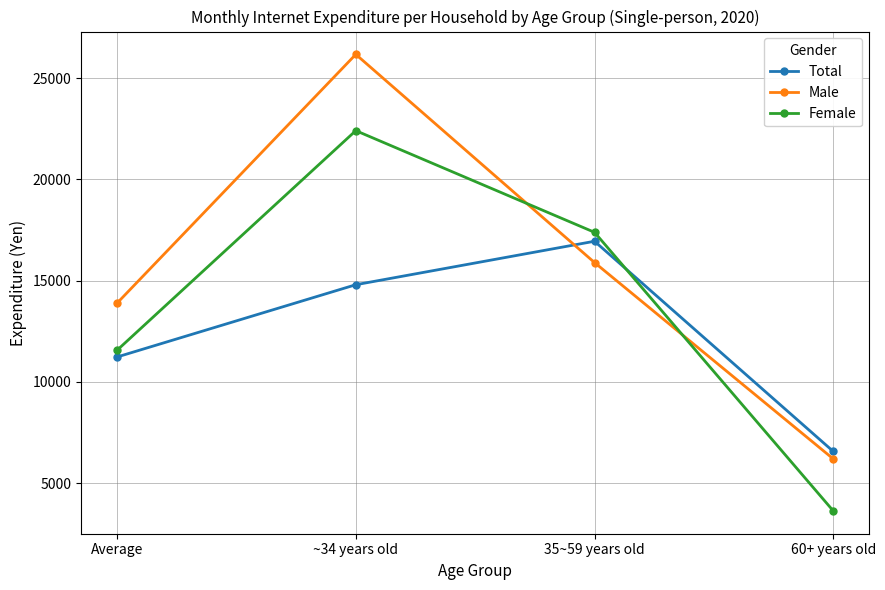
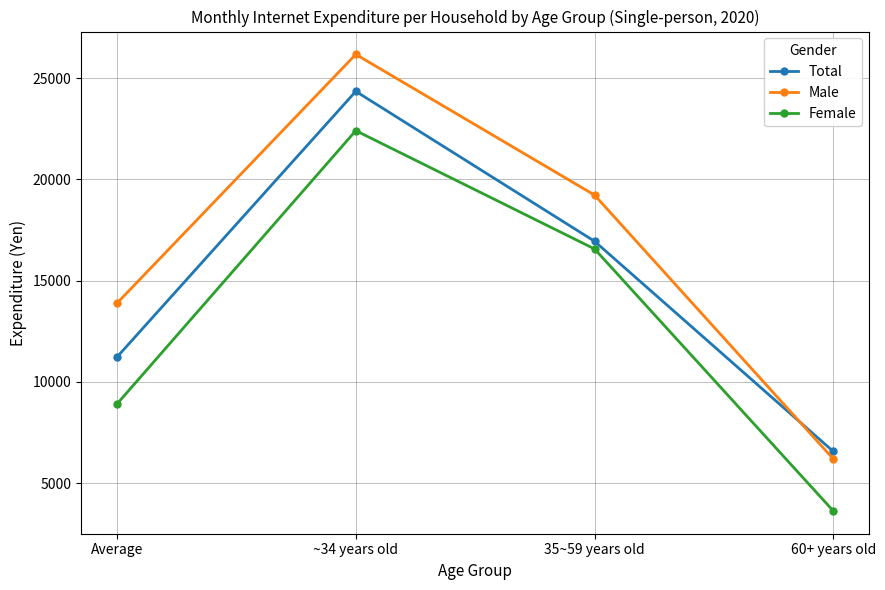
Female, Average: 11600 -> 8900
Total, ~34 years old: 14800 -> 24400
Male, 35~59 years old: 15900 -> 19200
Female, 35~59 years old: 17400 -> 16600
